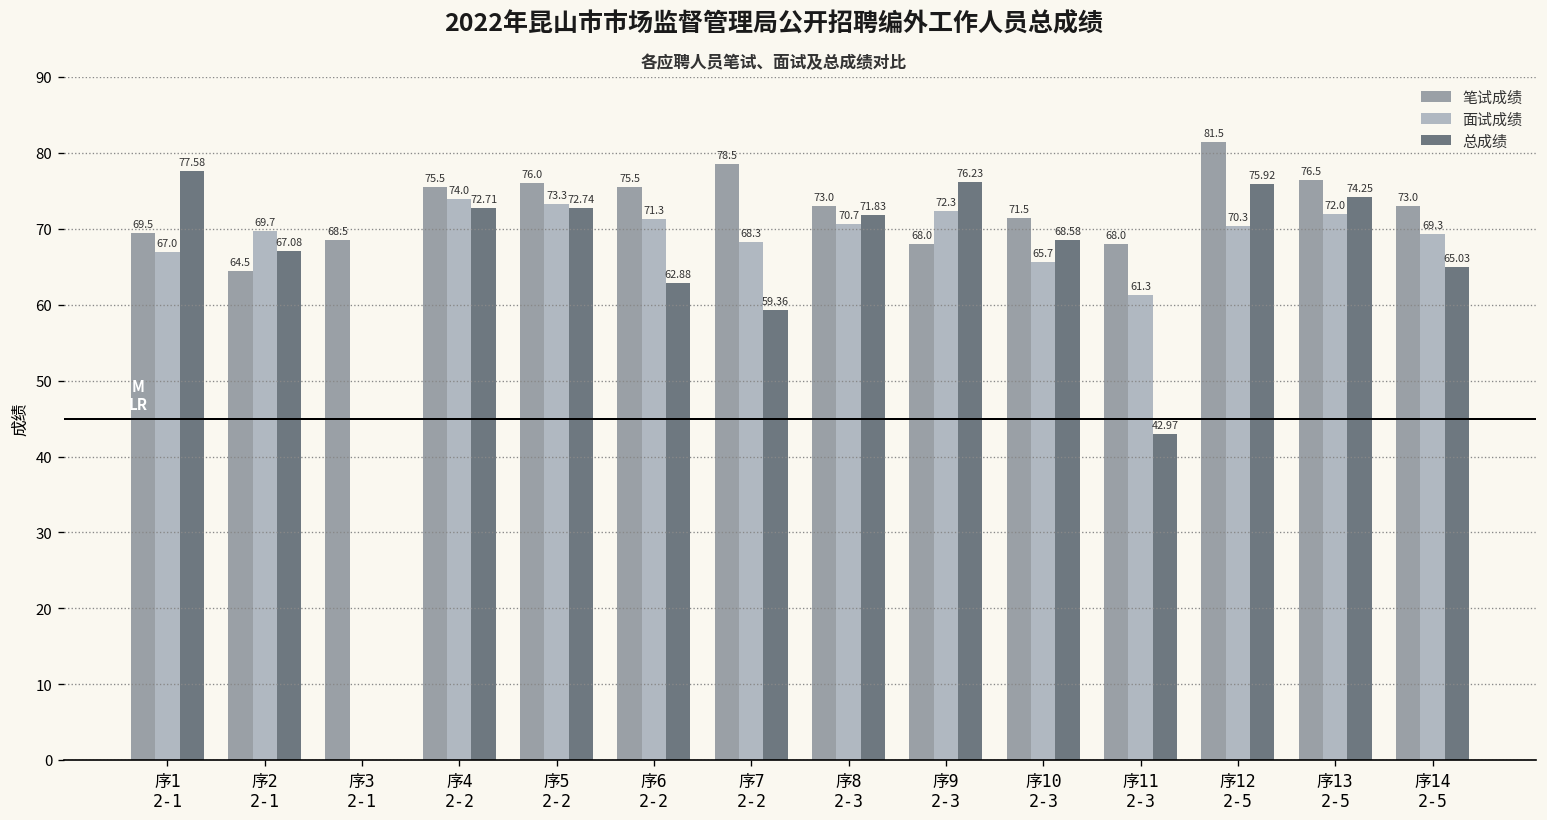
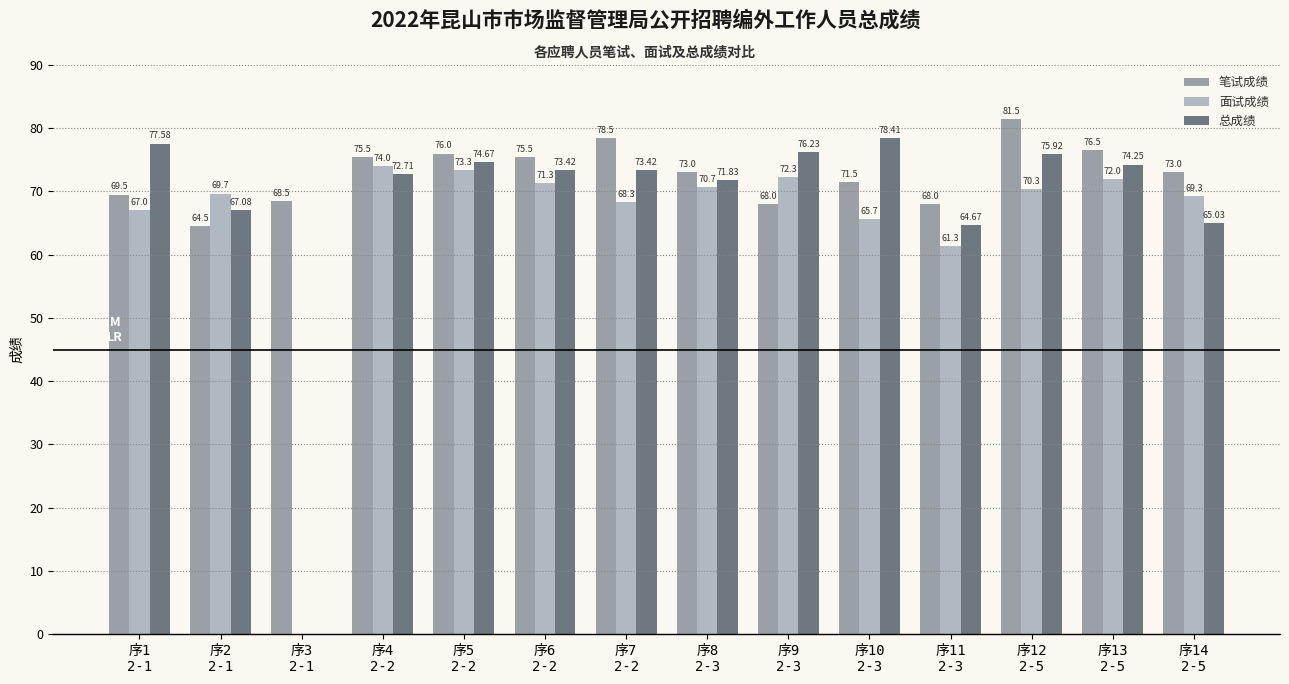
总成绩, 序5 2-2: 72.74 -> 74.67
总成绩, 序6 2-2: 62.88 -> 73.42
总成绩, 序7 2-2: 59.36 -> 73.42
总成绩, 序10 2-3: 68.58 -> 78.41
总成绩, 序11 2-3: 42.97 -> 64.67
